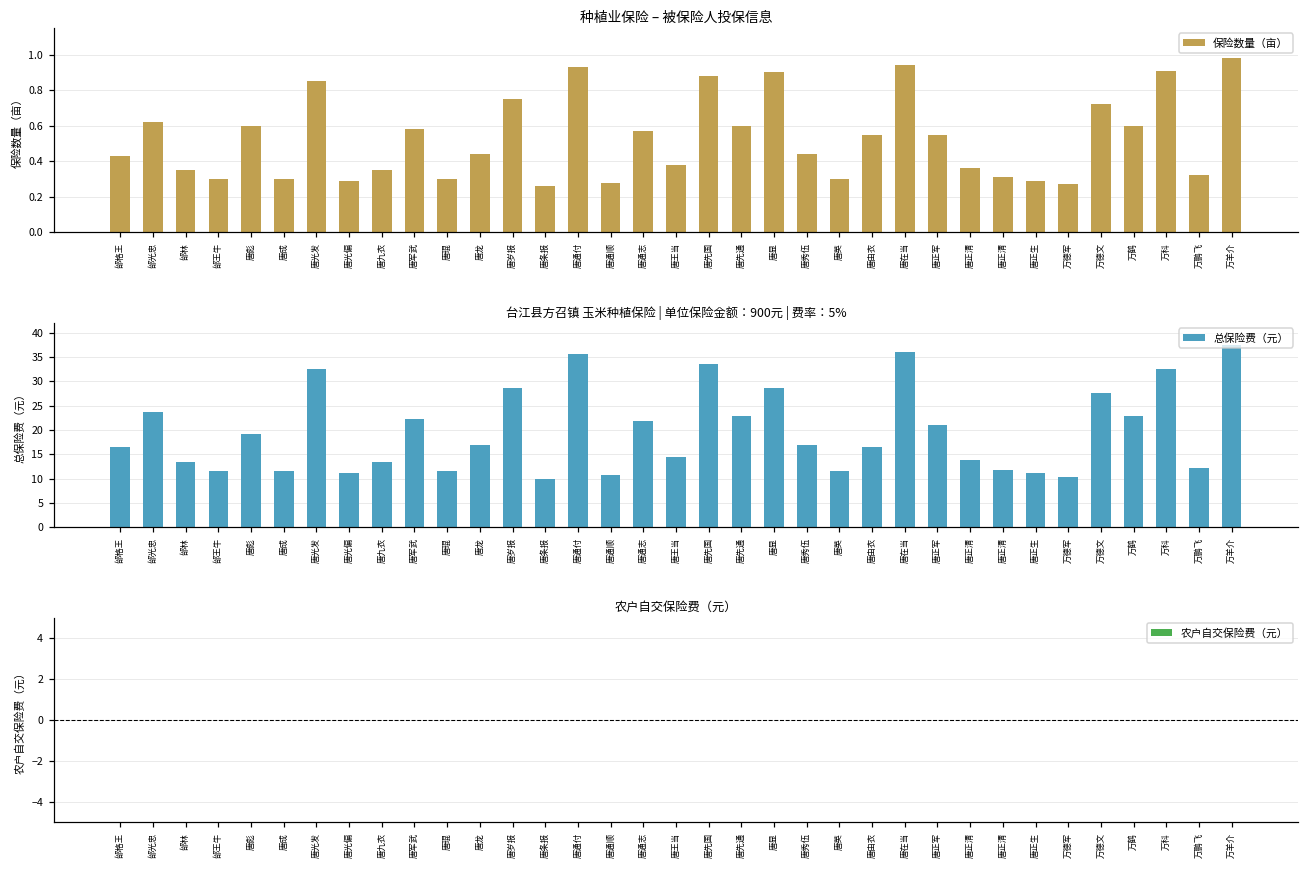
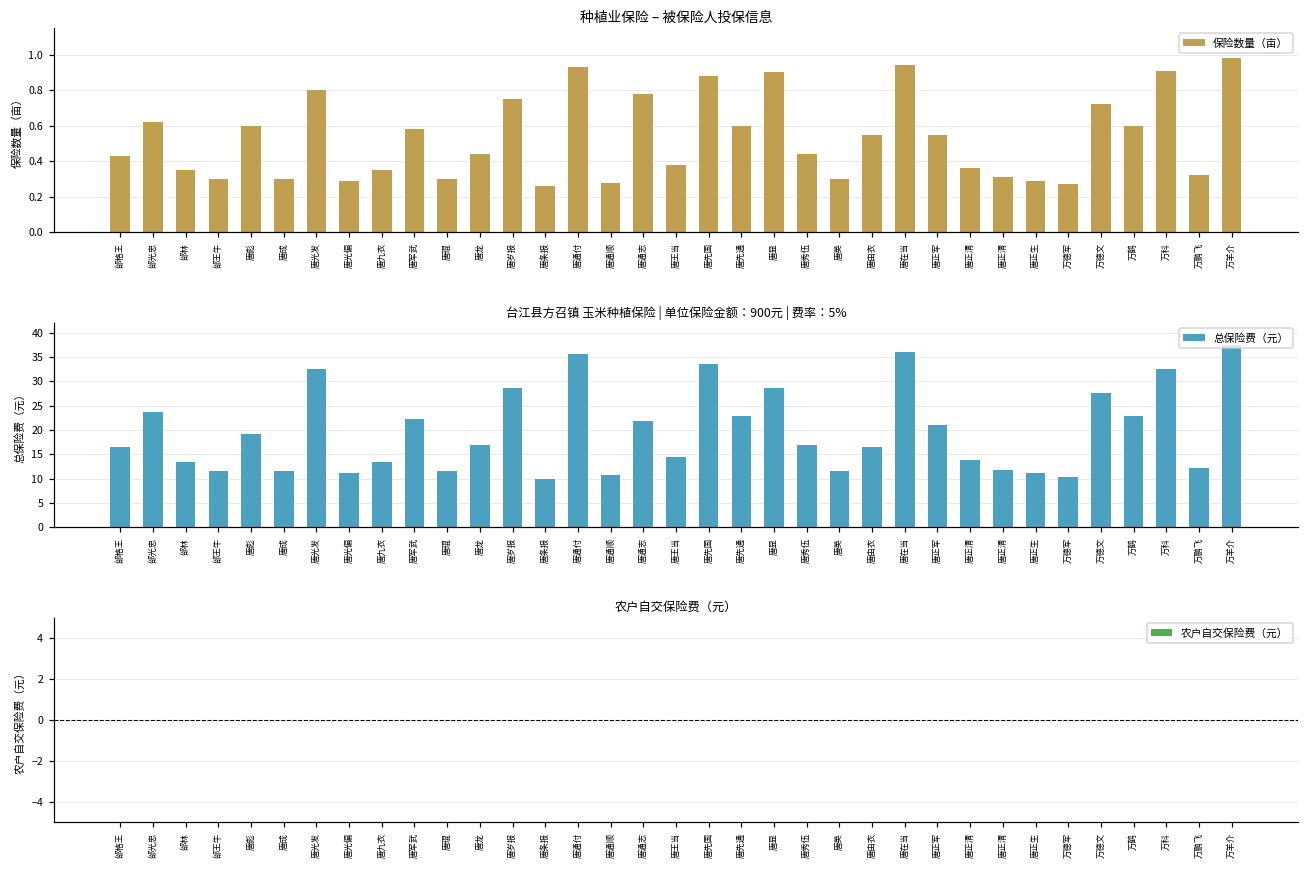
种植业保险 – 被保险人投保信息, 唐光发: 0.85 -> 0.80
种植业保险 – 被保险人投保信息, 唐通志: 0.57 -> 0.78
